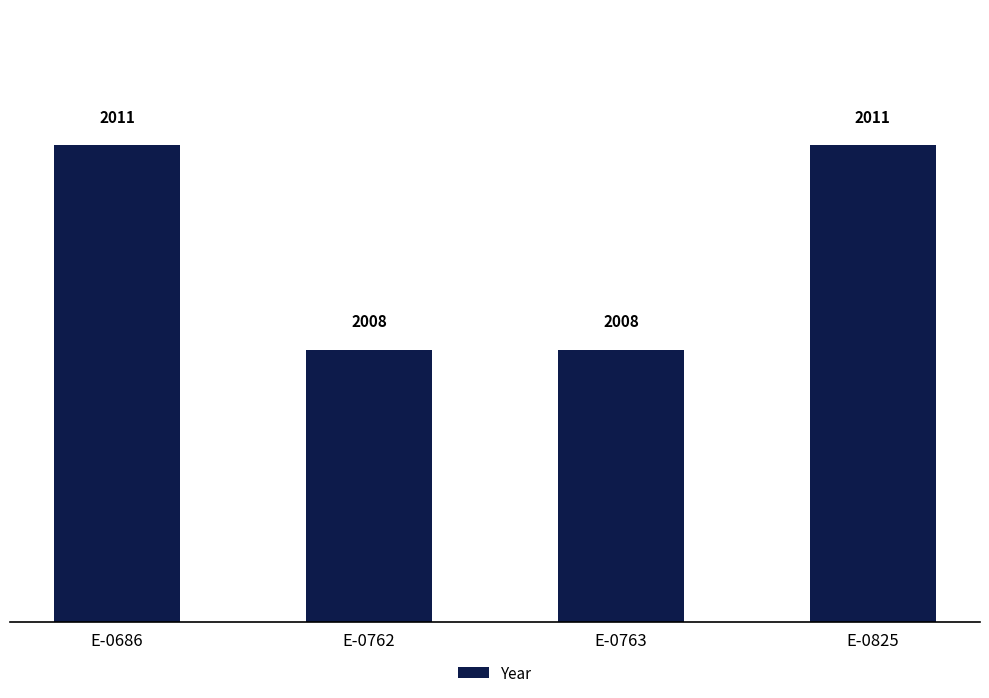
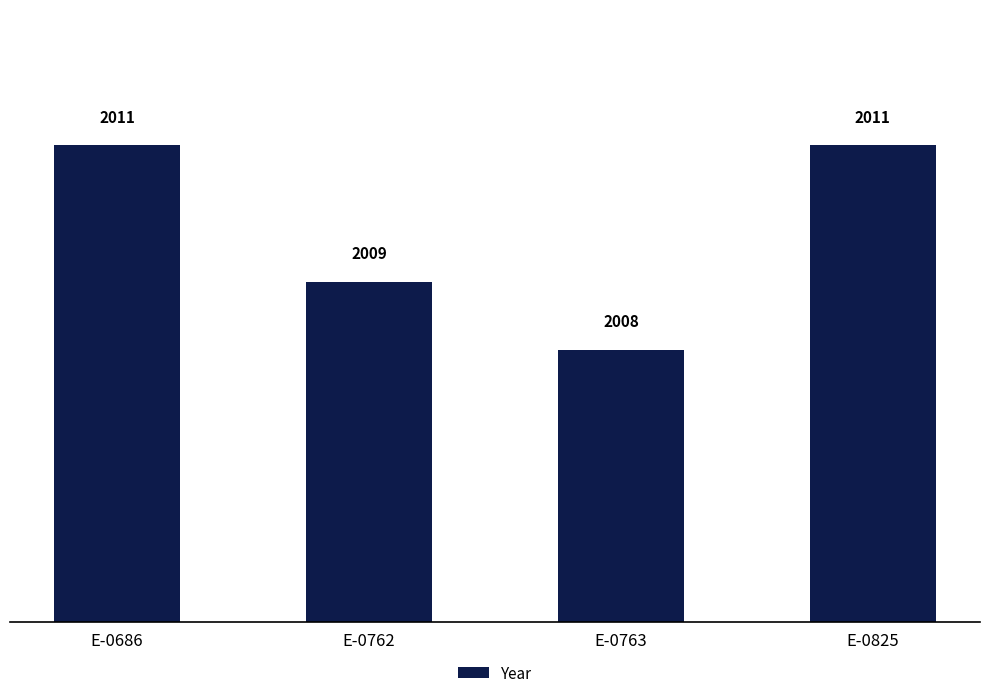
E-0762: 2008 -> 2009
